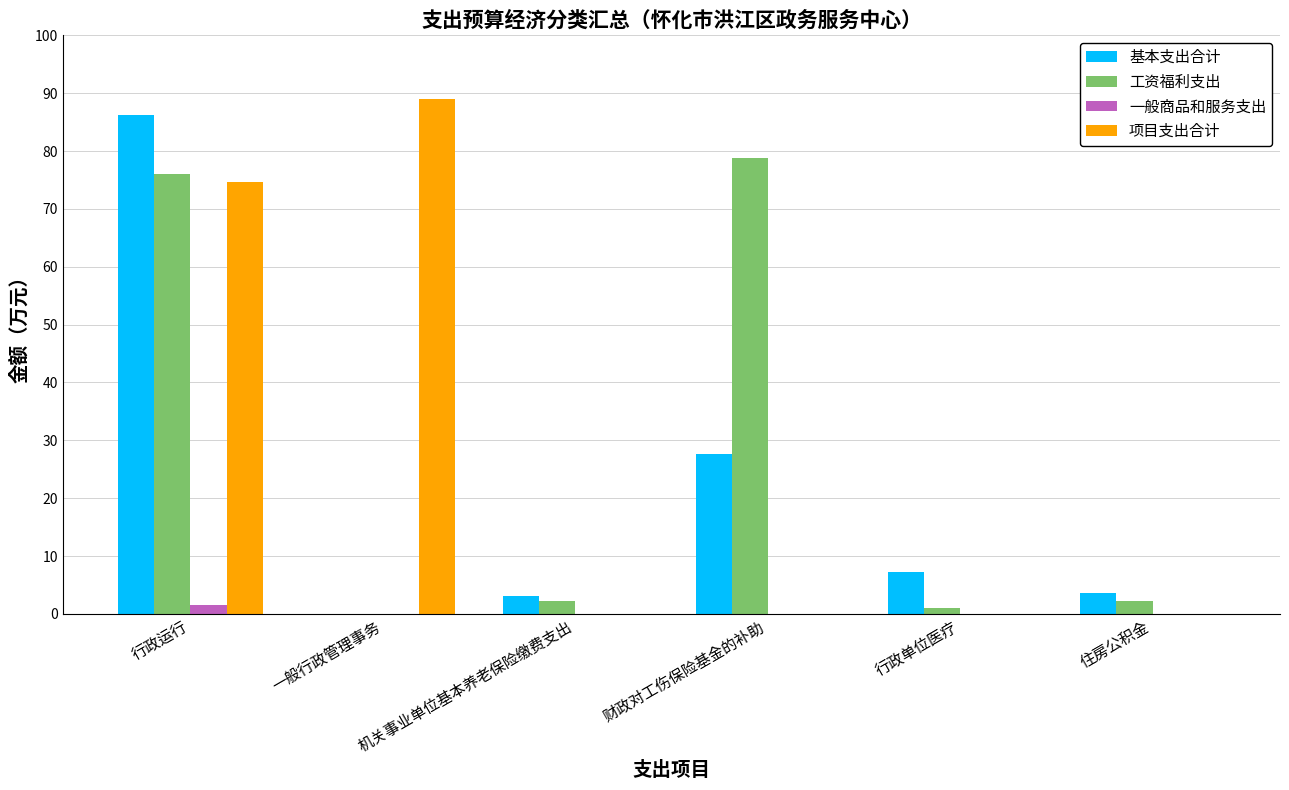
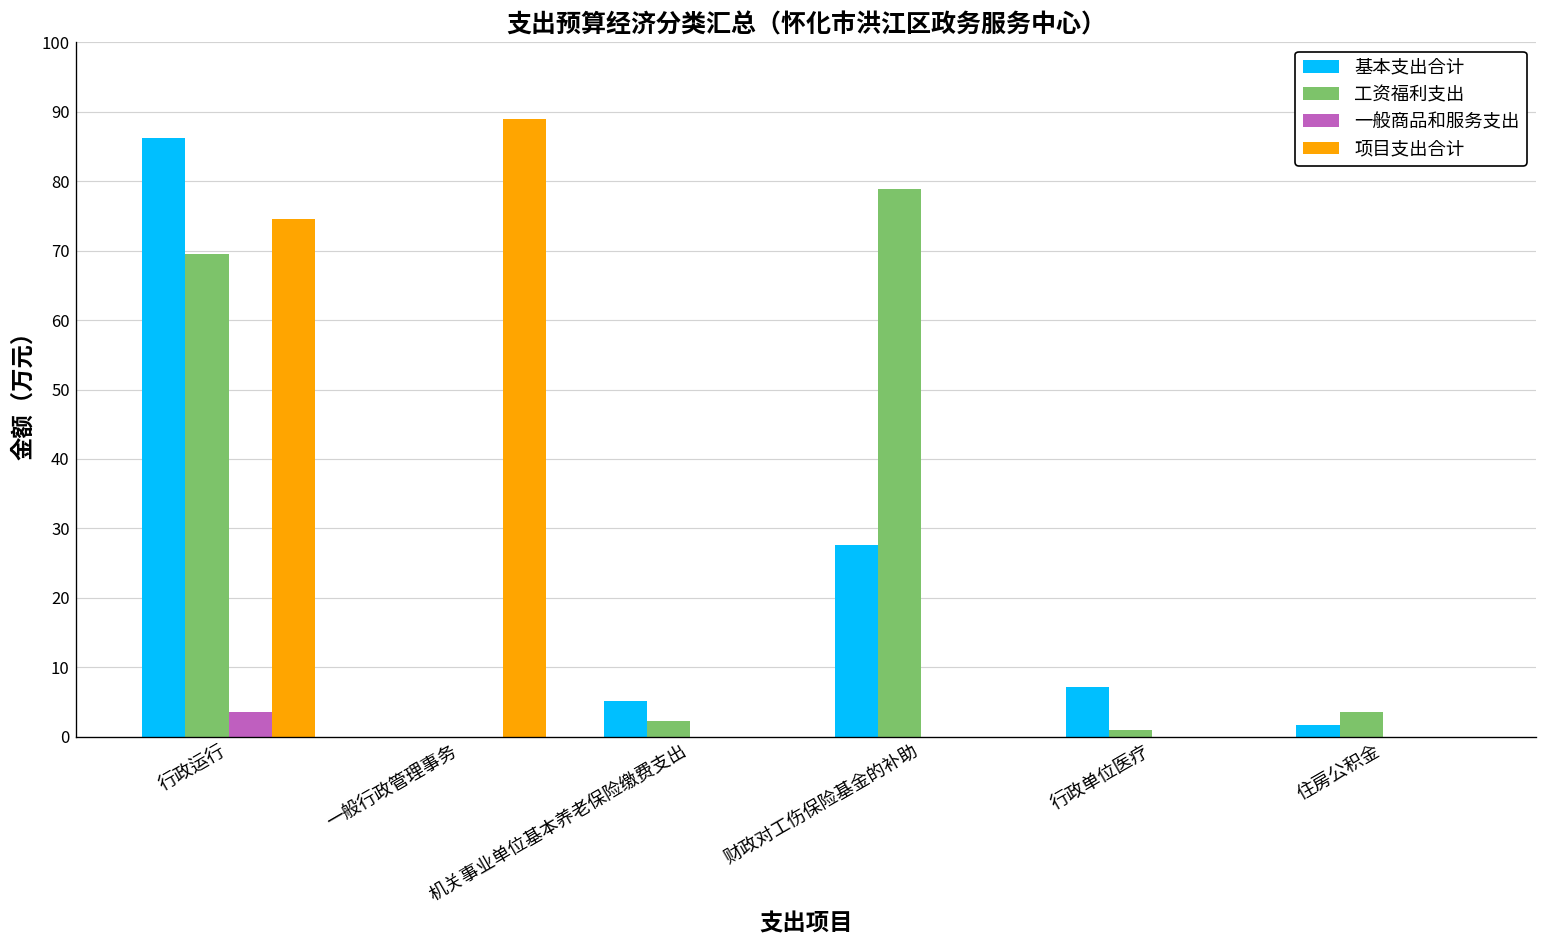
工资福利支出, 行政运行: 76 -> 70
一般商品和服务支出, 行政运行: 2 -> 4
基本支出合计, 机关事业单位基本养老保险缴费支出: 3 -> 5
基本支出合计, 住房公积金: 4 -> 2
工资福利支出, 住房公积金: 2 -> 4
